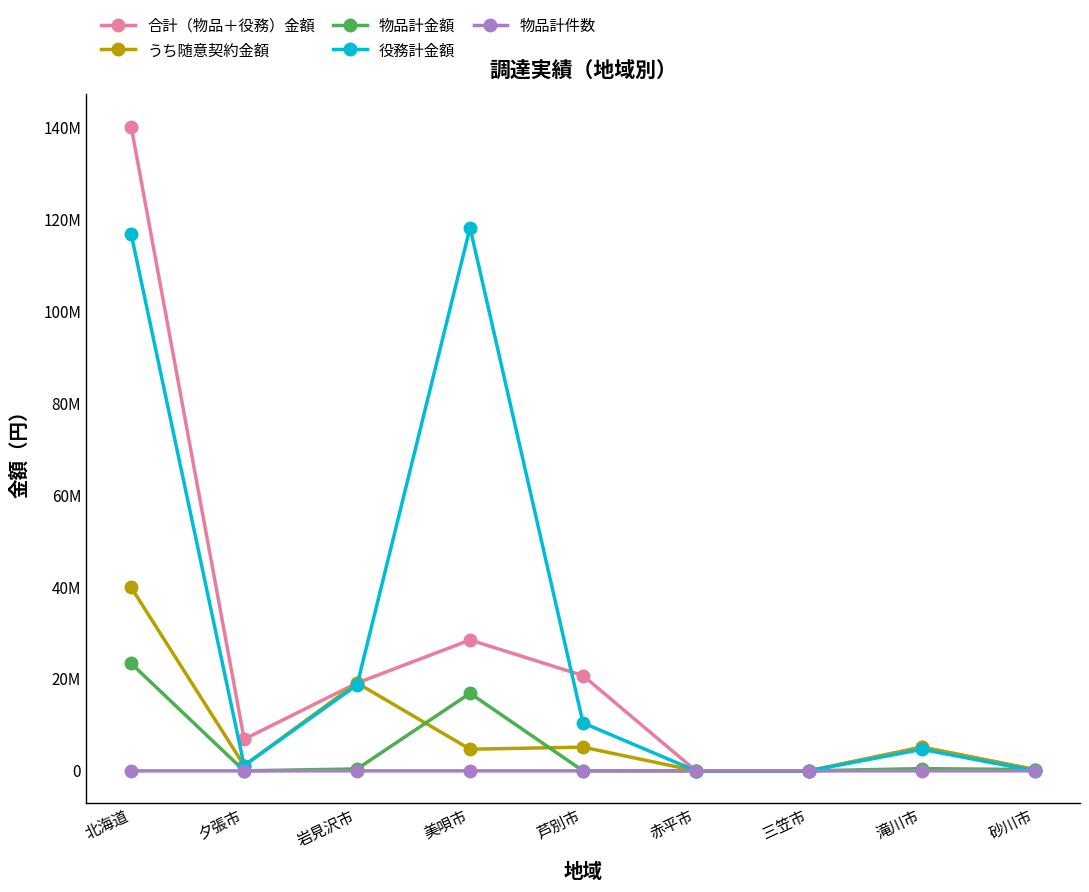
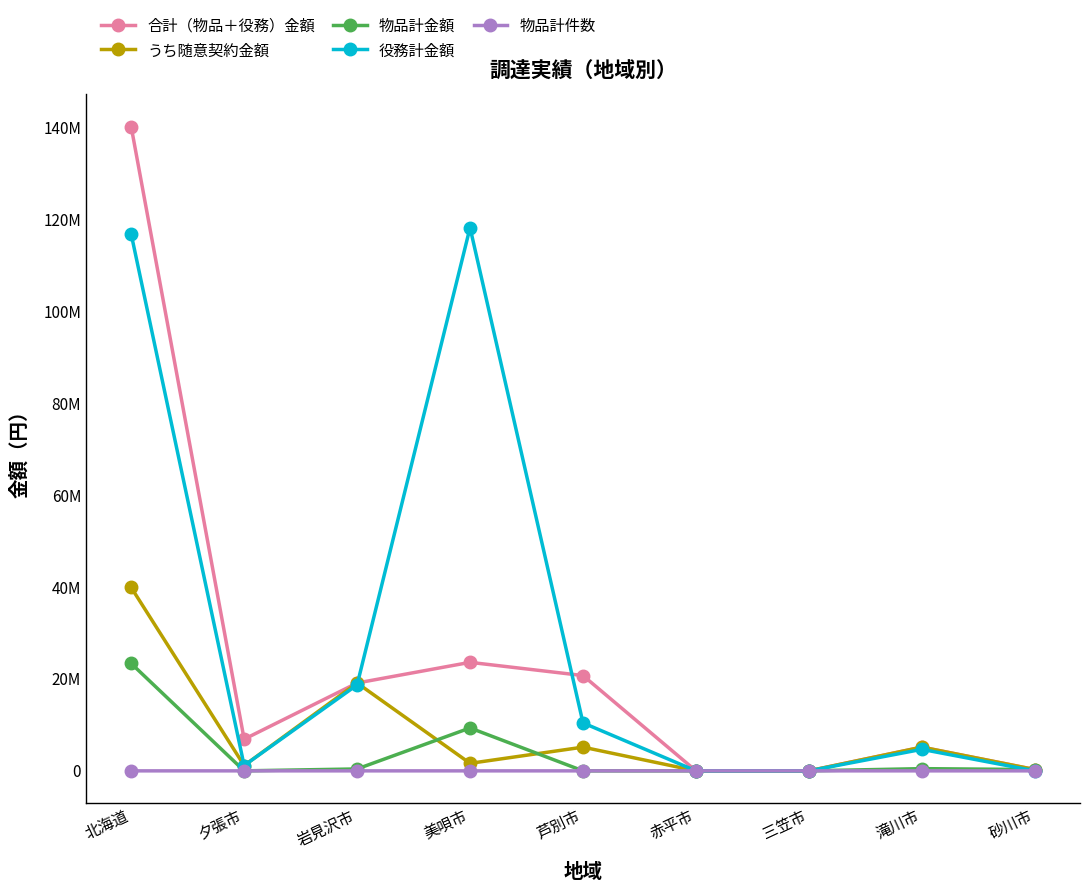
合計（物品＋役務）金額, 美唄市: 28000000 -> 24000000
うち随意契約金額, 美唄市: 5000000 -> 2000000
物品計金額, 美唄市: 17000000 -> 9000000
